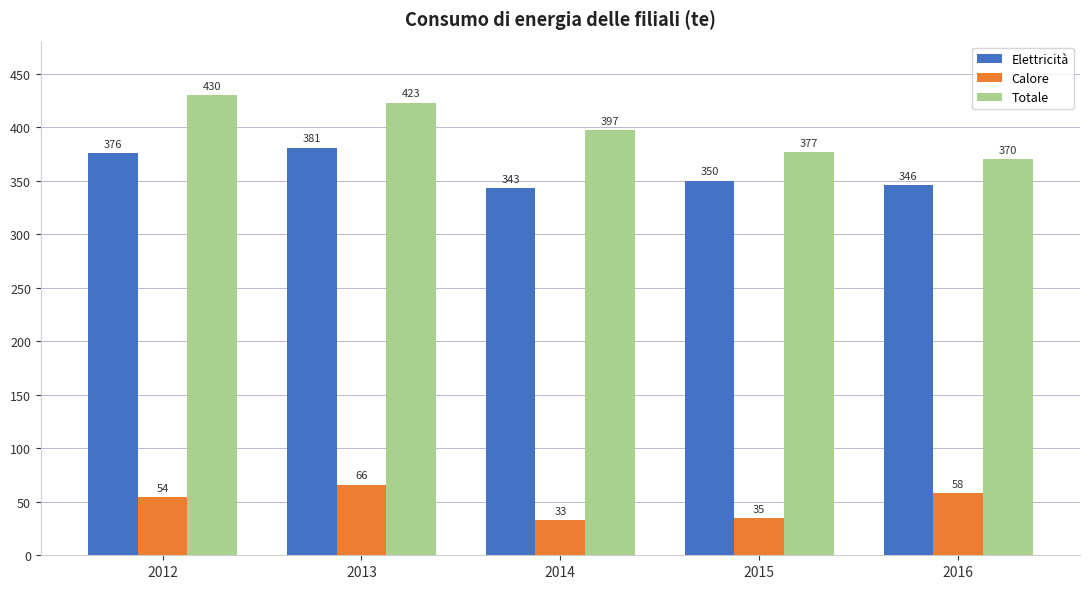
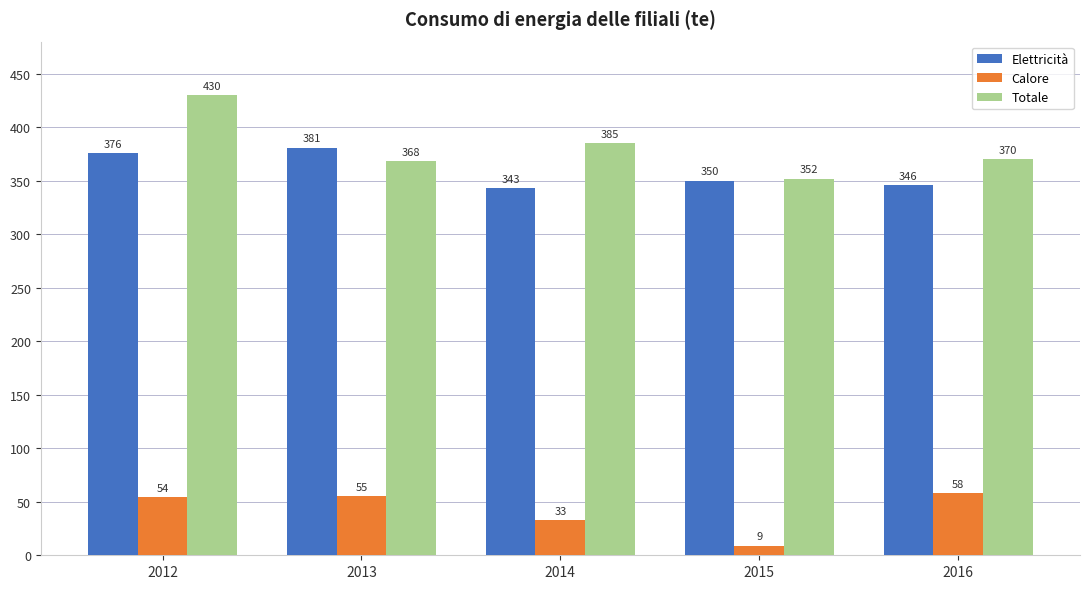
Calore, 2013: 66 -> 55
Totale, 2013: 423 -> 368
Totale, 2014: 397 -> 385
Calore, 2015: 35 -> 9
Totale, 2015: 377 -> 352
